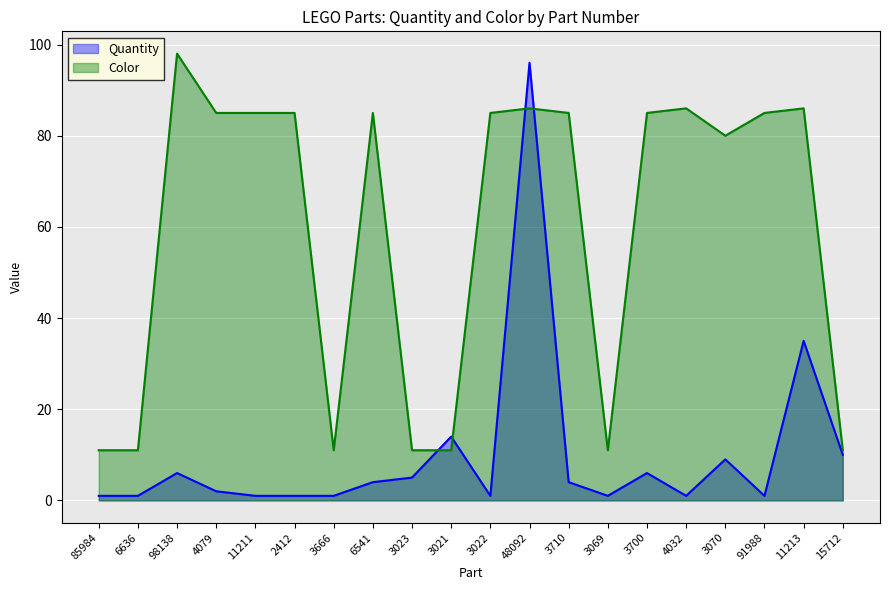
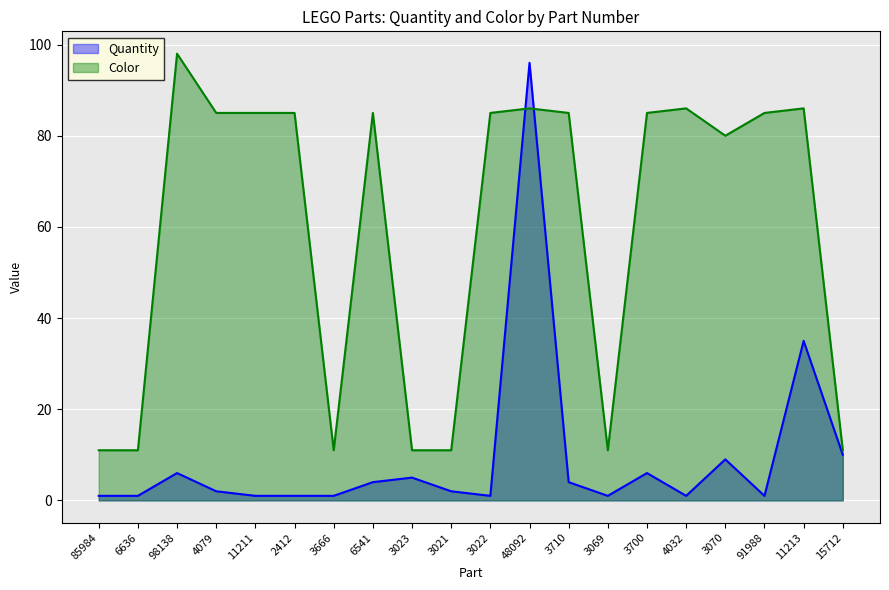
Quantity, 3021: 14 -> 2
